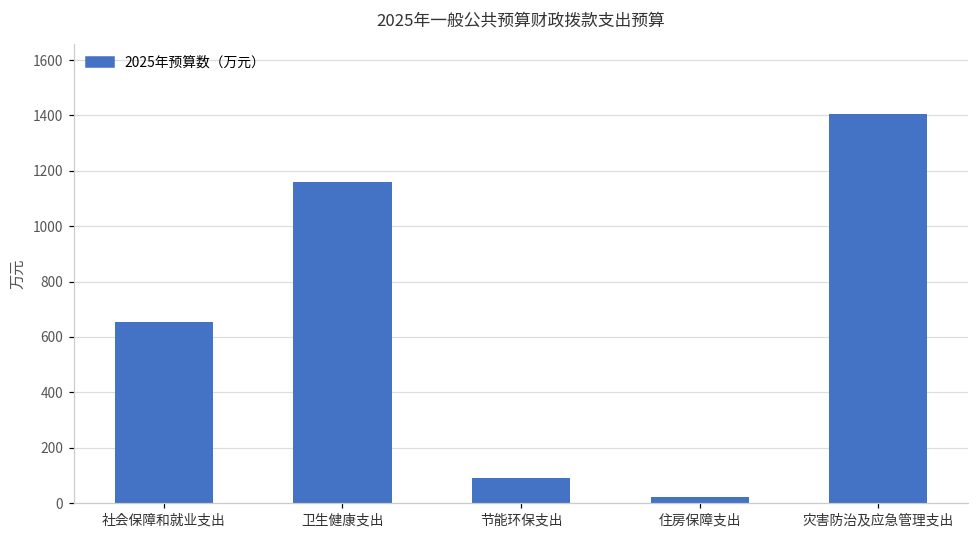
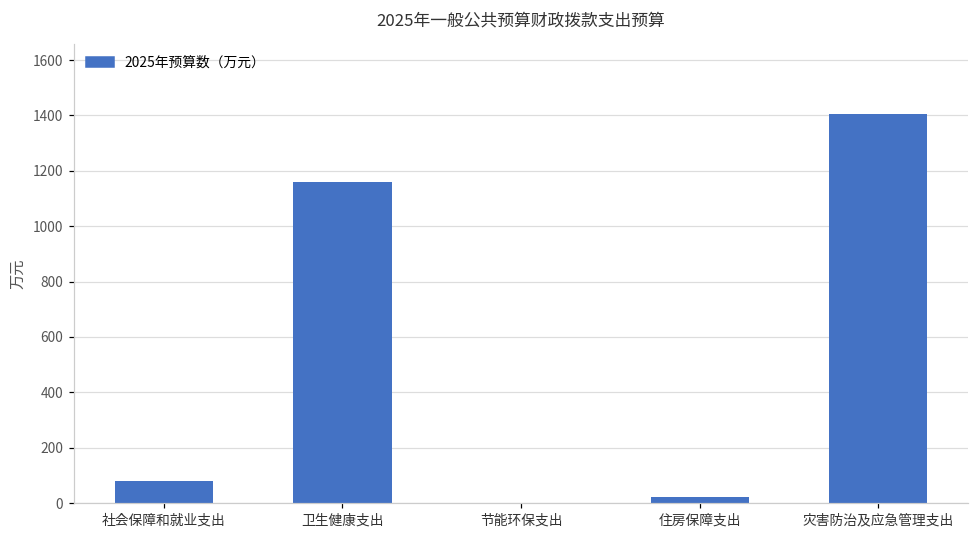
社会保障和就业支出: 650 -> 80
节能环保支出: 90 -> 0
